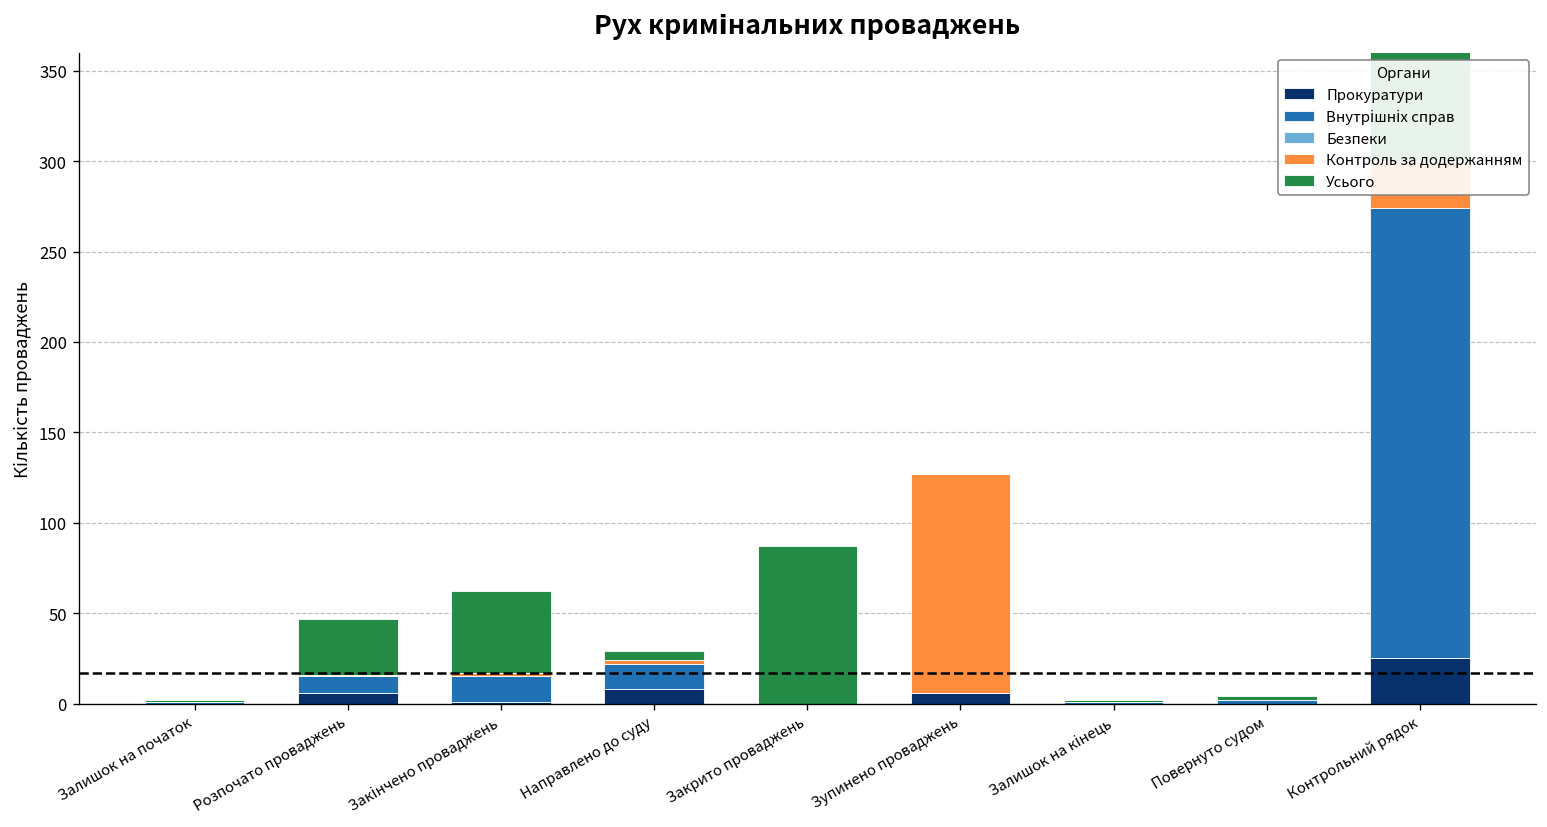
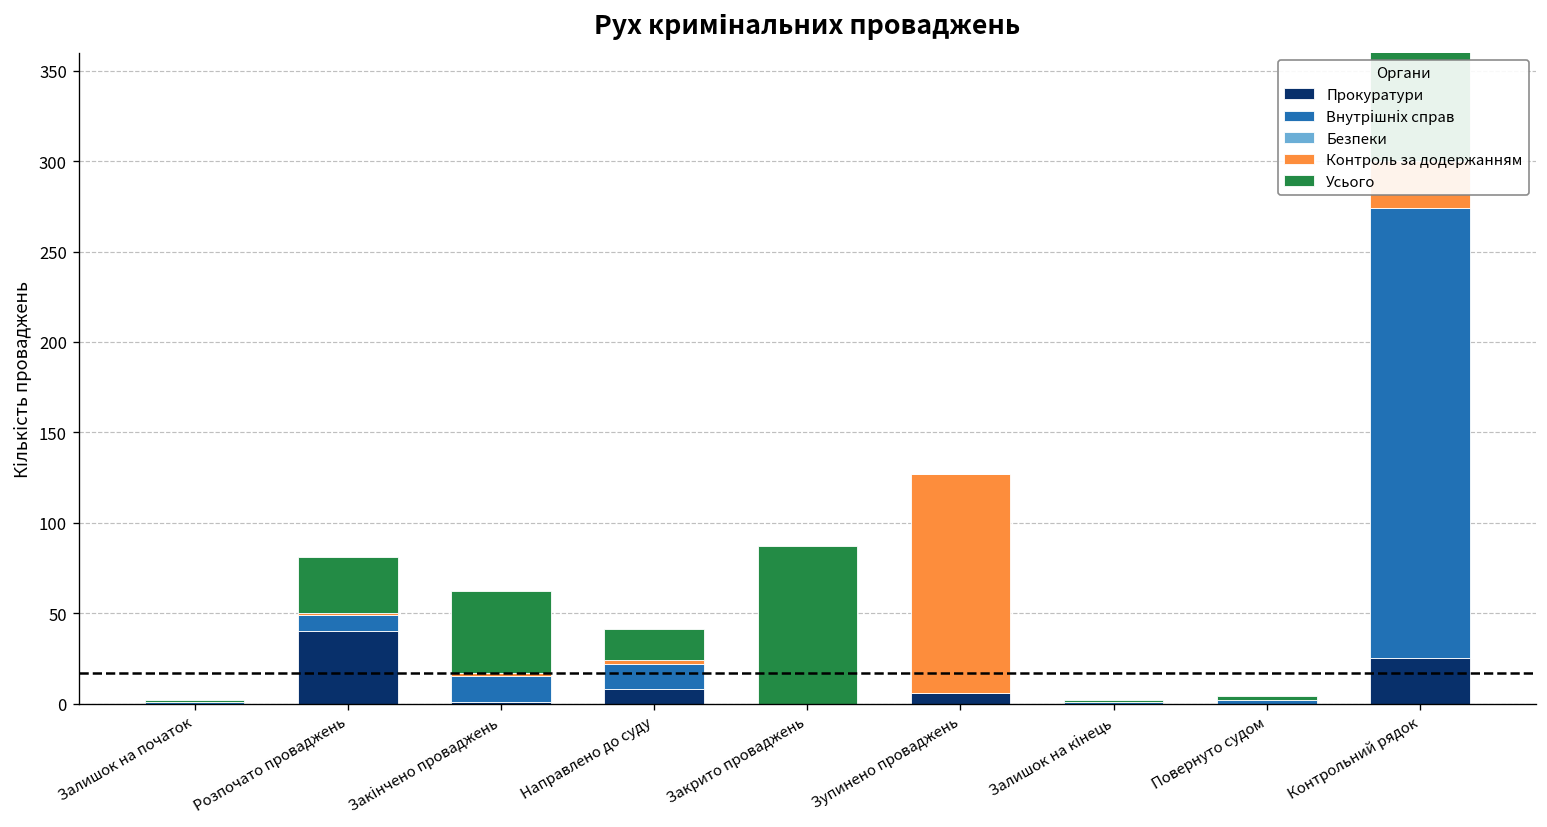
Прокуратури, Розпочато проваджень: 6 -> 40
Усього, Направлено до суду: 5 -> 17
